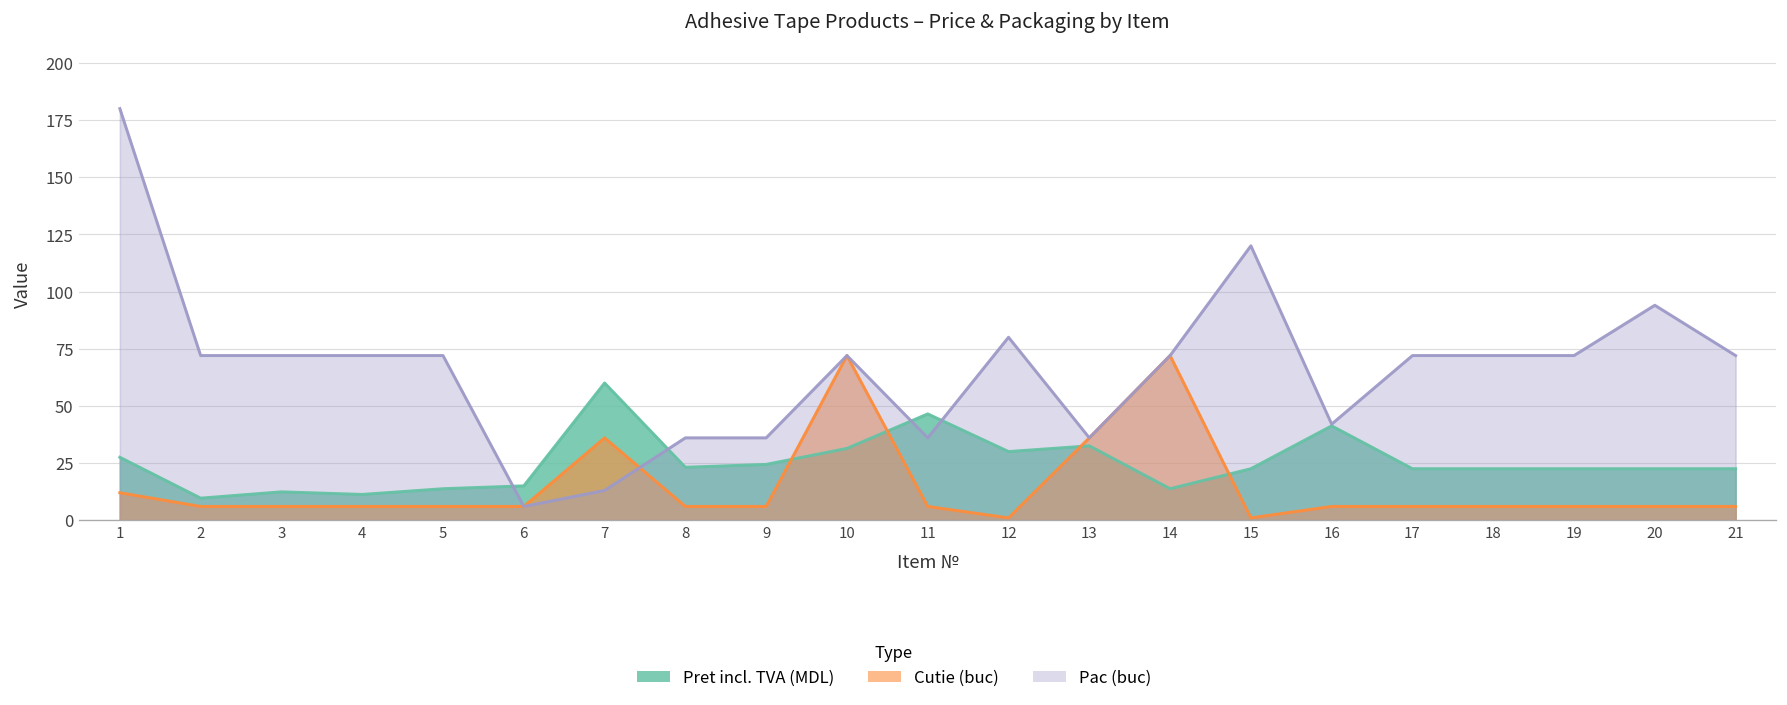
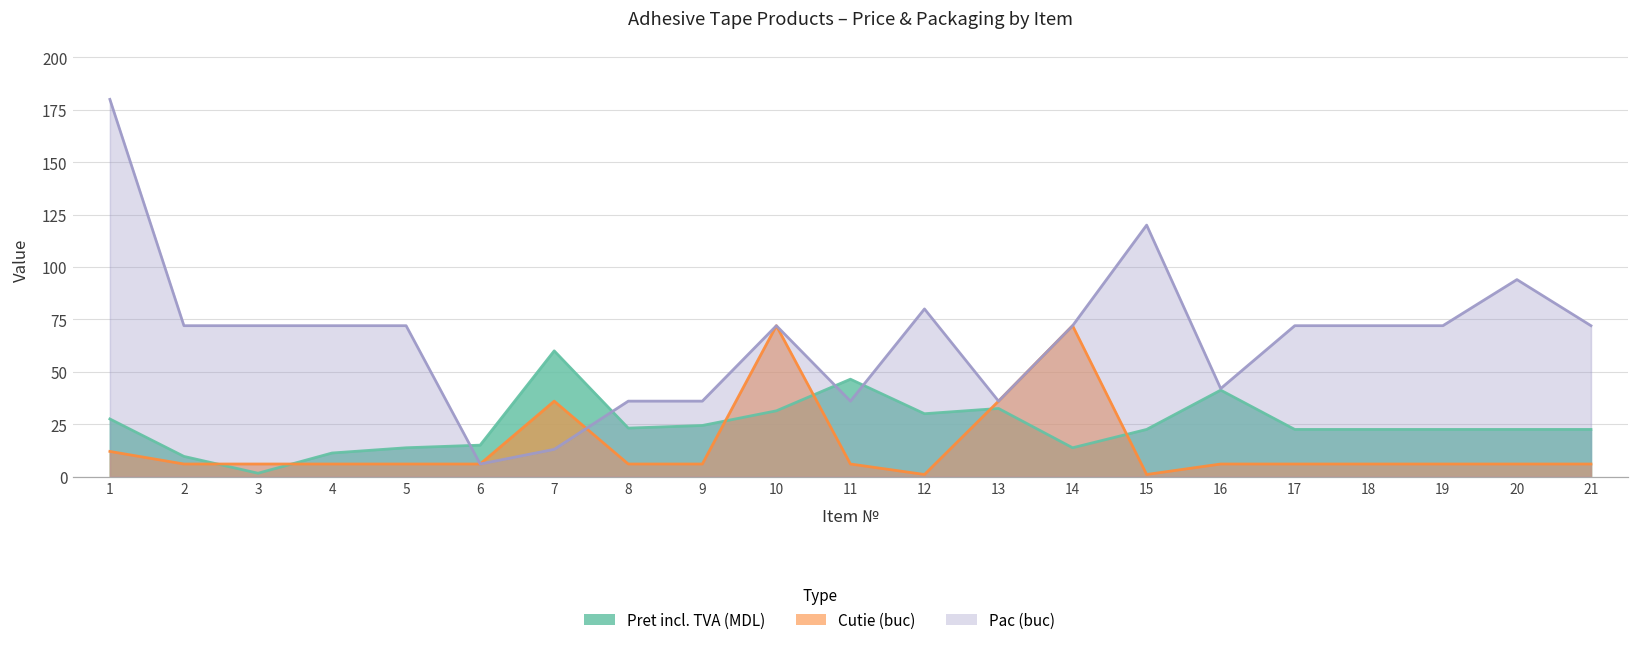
Pret incl. TVA (MDL), 3: 12 -> 2
